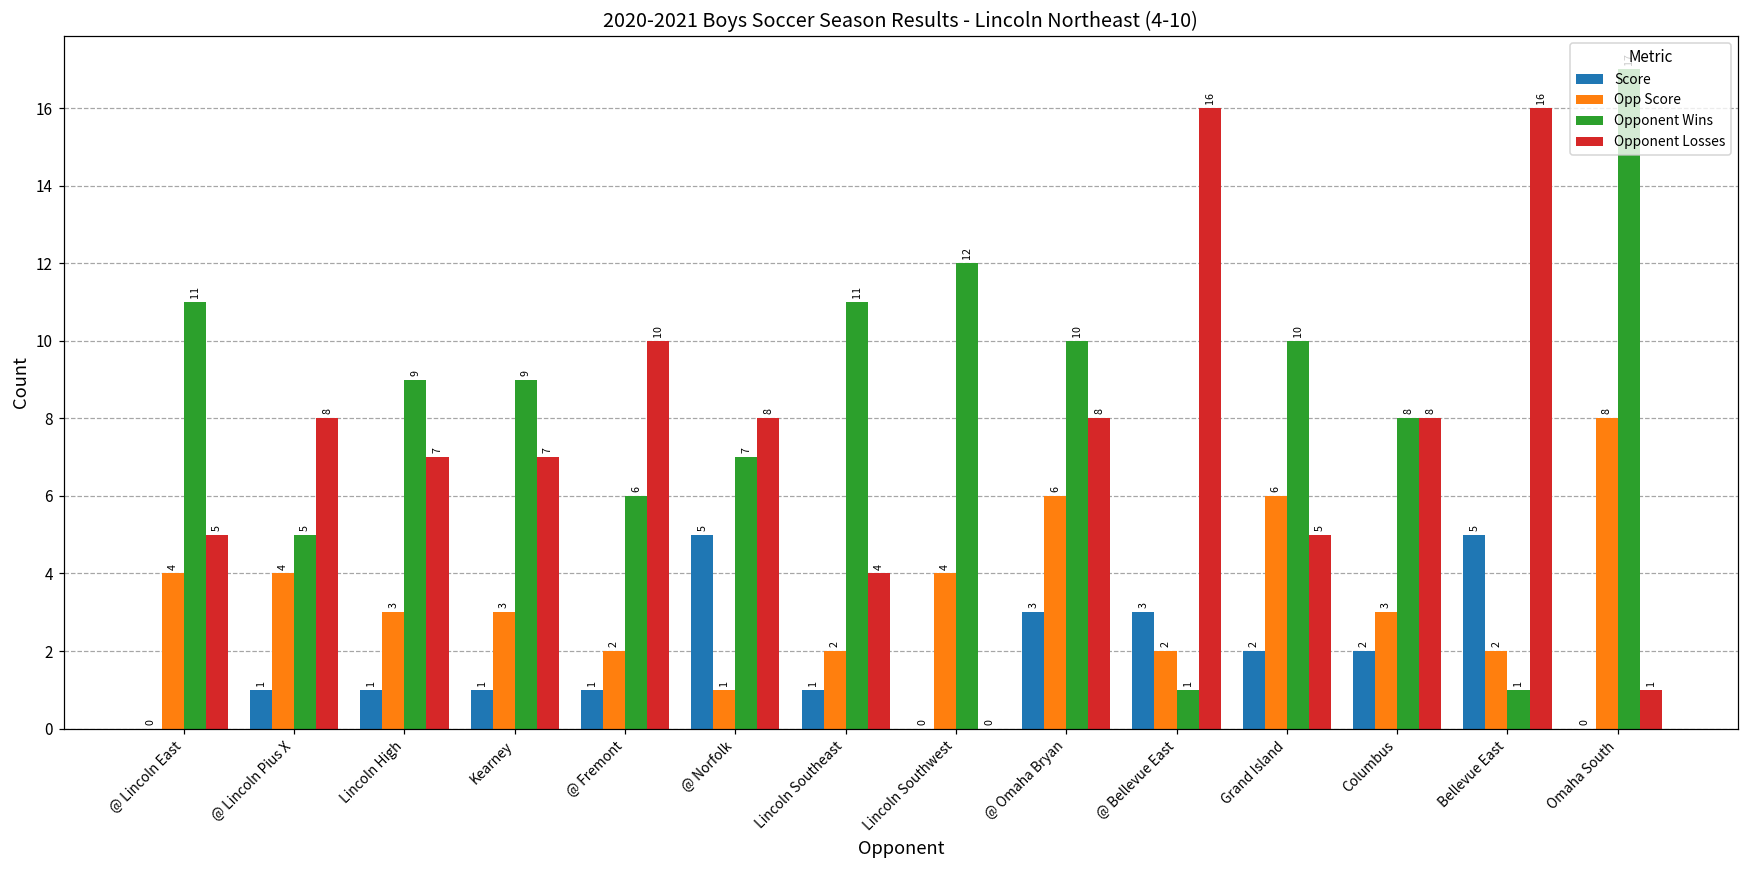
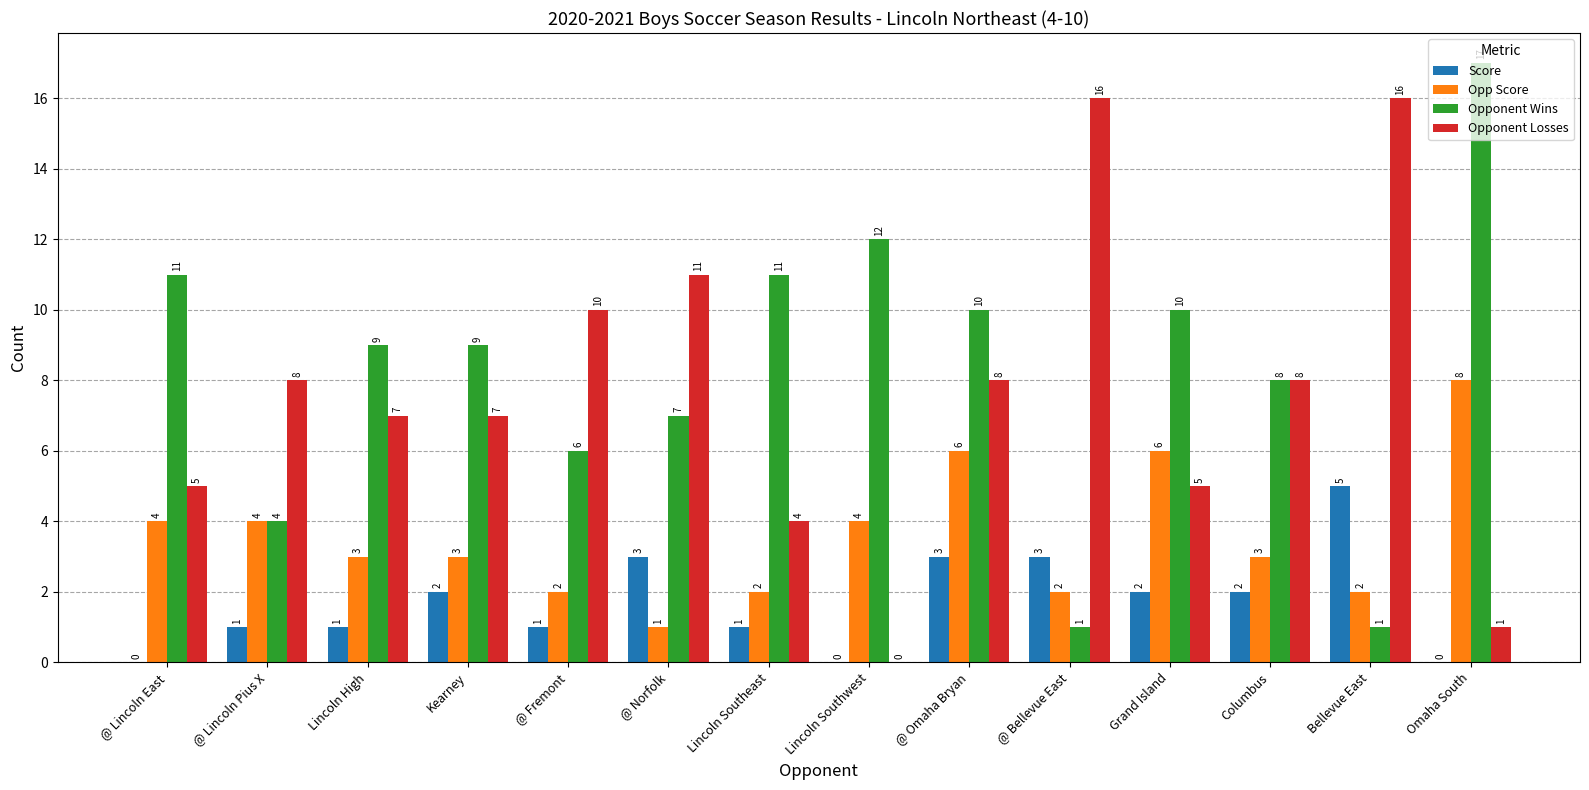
Opponent Wins, @ Lincoln Pius X: 5 -> 4
Score, Kearney: 1 -> 2
Score, @ Norfolk: 5 -> 3
Opponent Losses, @ Norfolk: 8 -> 11
